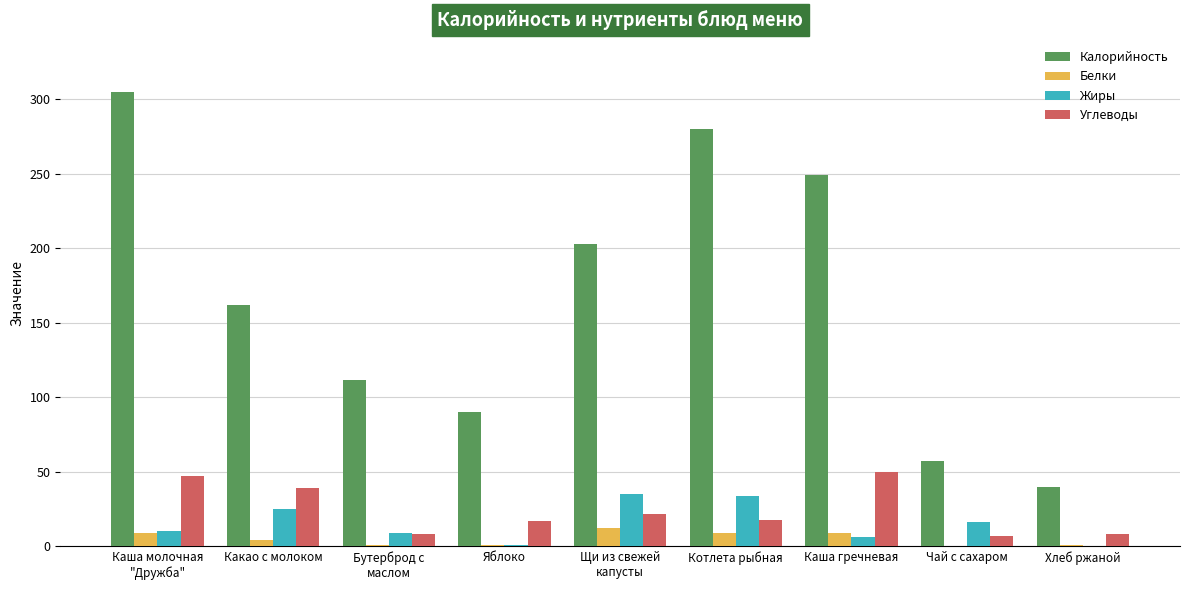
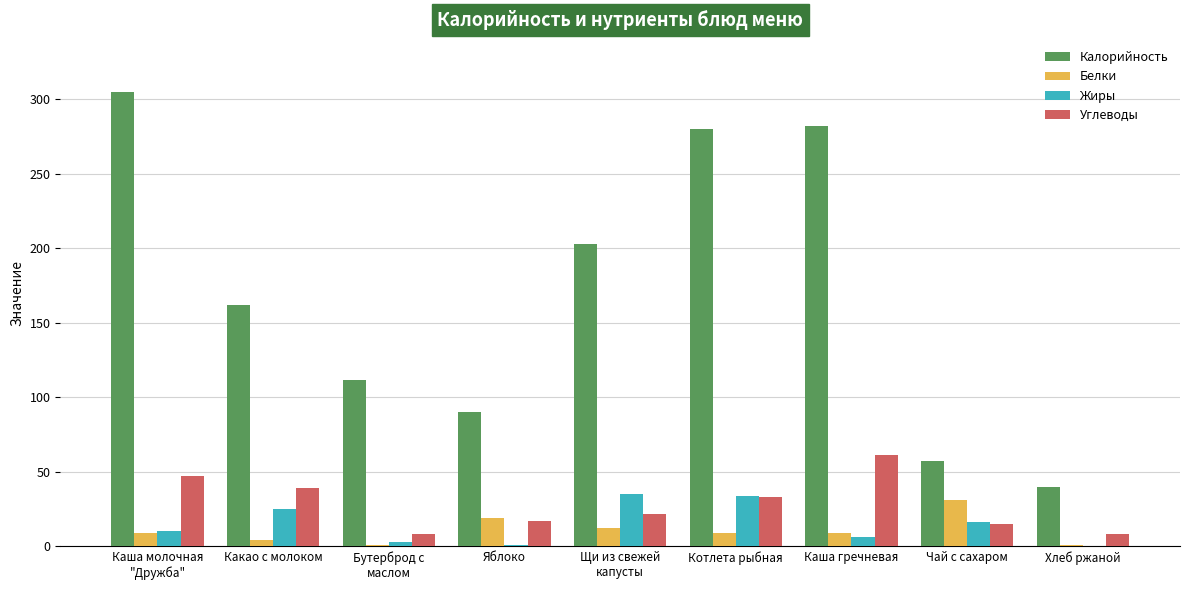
Жиры, Бутерброд с маслом: 9 -> 3
Белки, Яблоко: 1 -> 19
Углеводы, Котлета рыбная: 18 -> 33
Калорийность, Каша гречневая: 249 -> 282
Углеводы, Каша гречневая: 50 -> 61
Белки, Чай с сахаром: 0 -> 31
Углеводы, Чай с сахаром: 7 -> 15
